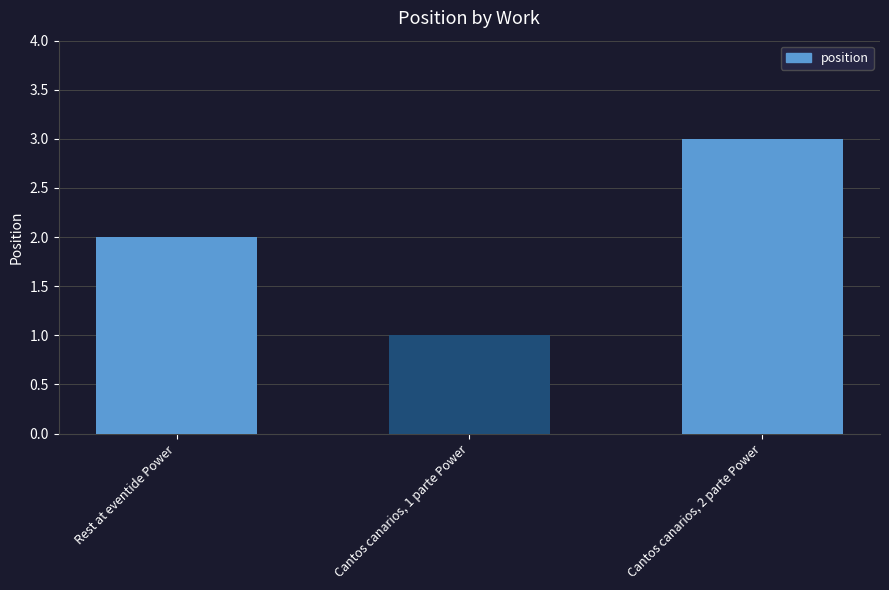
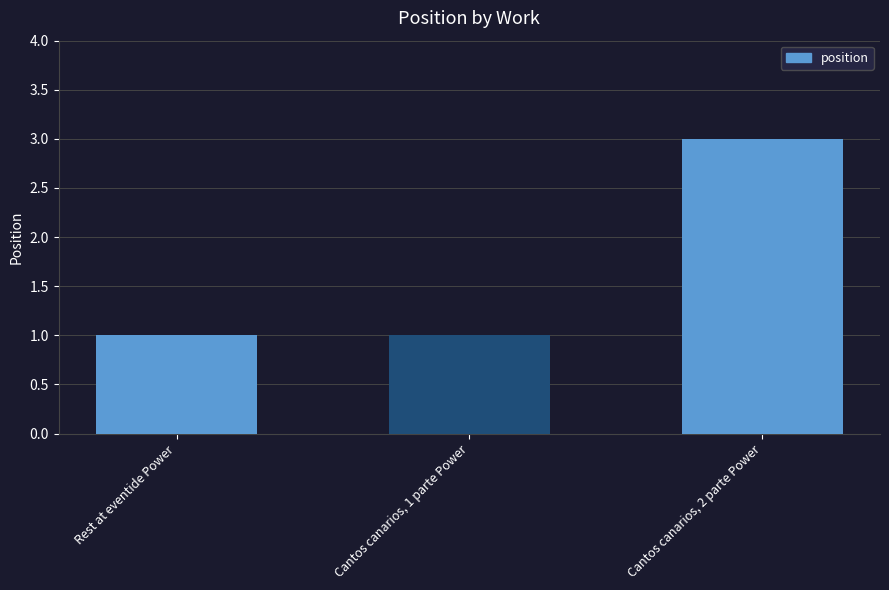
Rest at eventide Power: 2 -> 1
